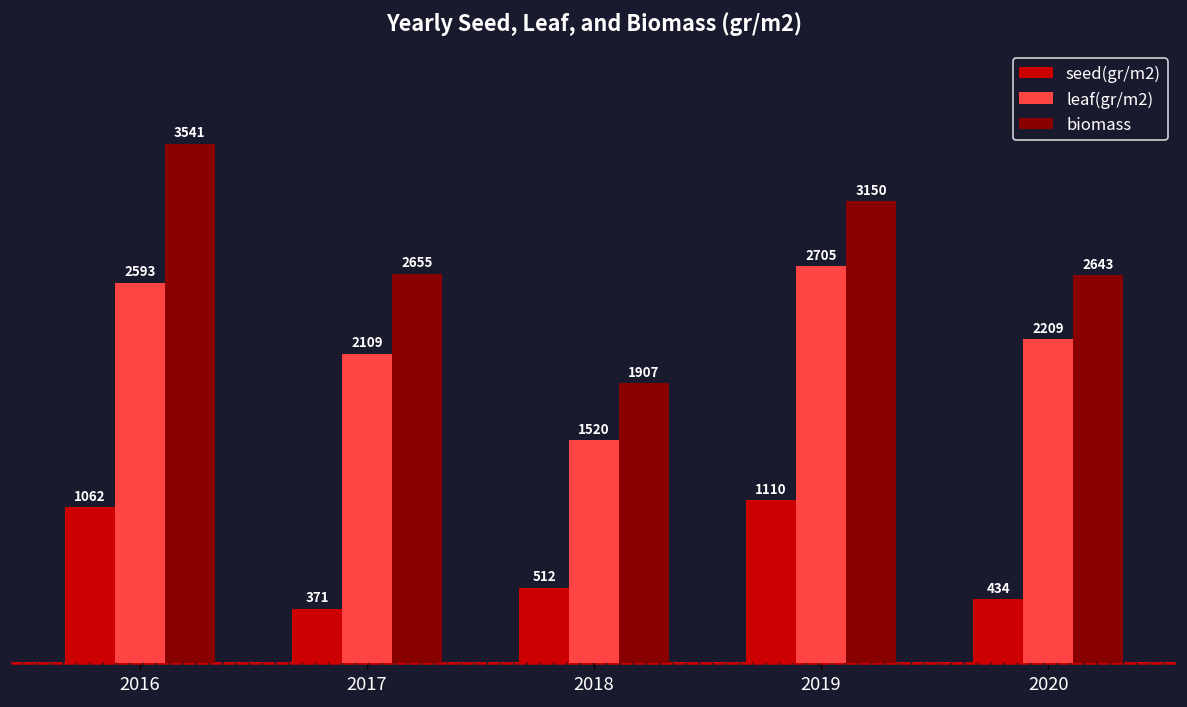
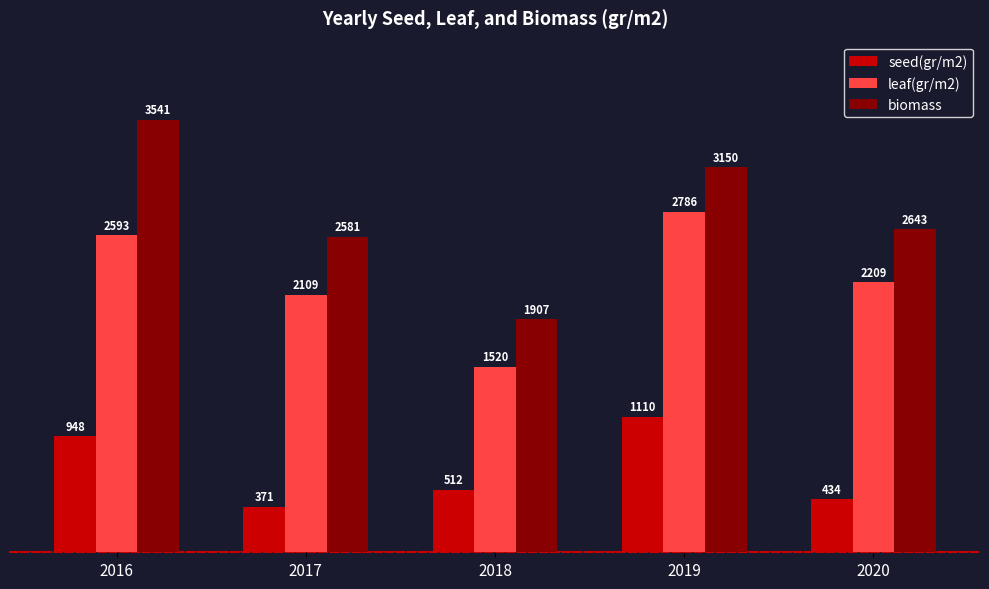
seed(gr/m2), 2016: 1062 -> 948
biomass, 2017: 2655 -> 2581
leaf(gr/m2), 2019: 2705 -> 2786
